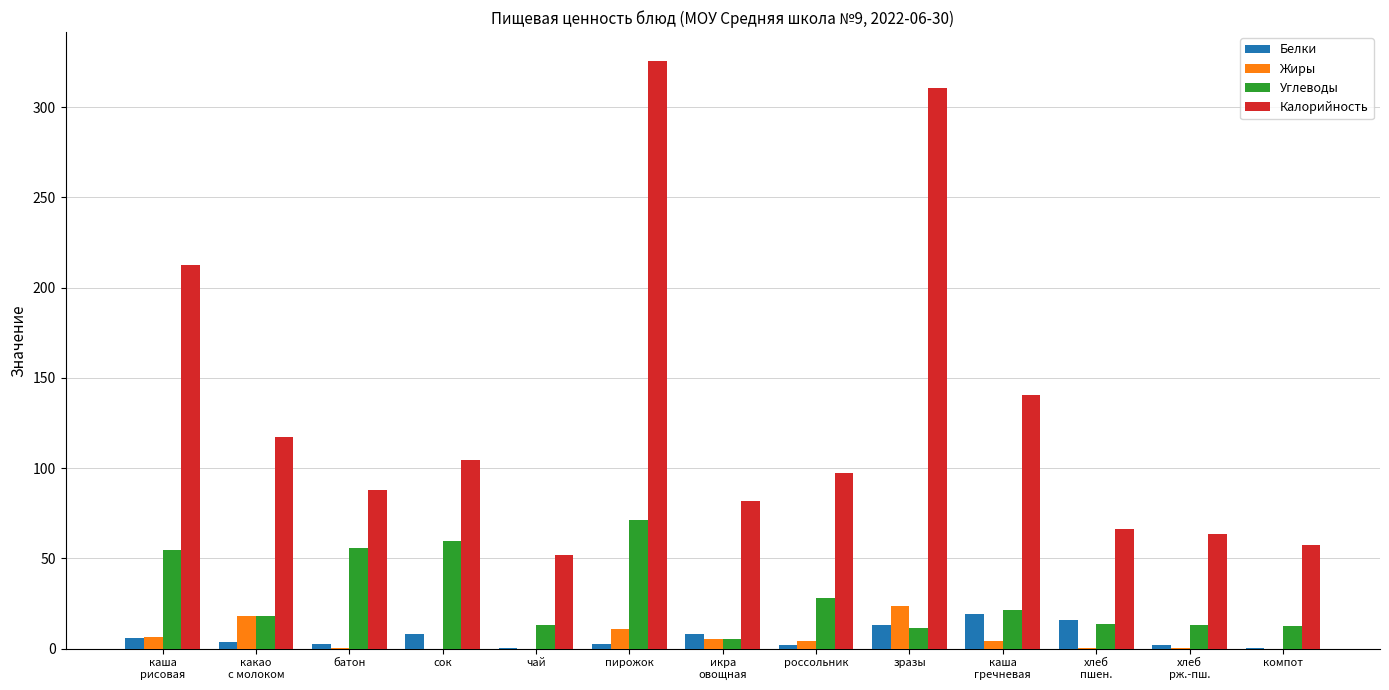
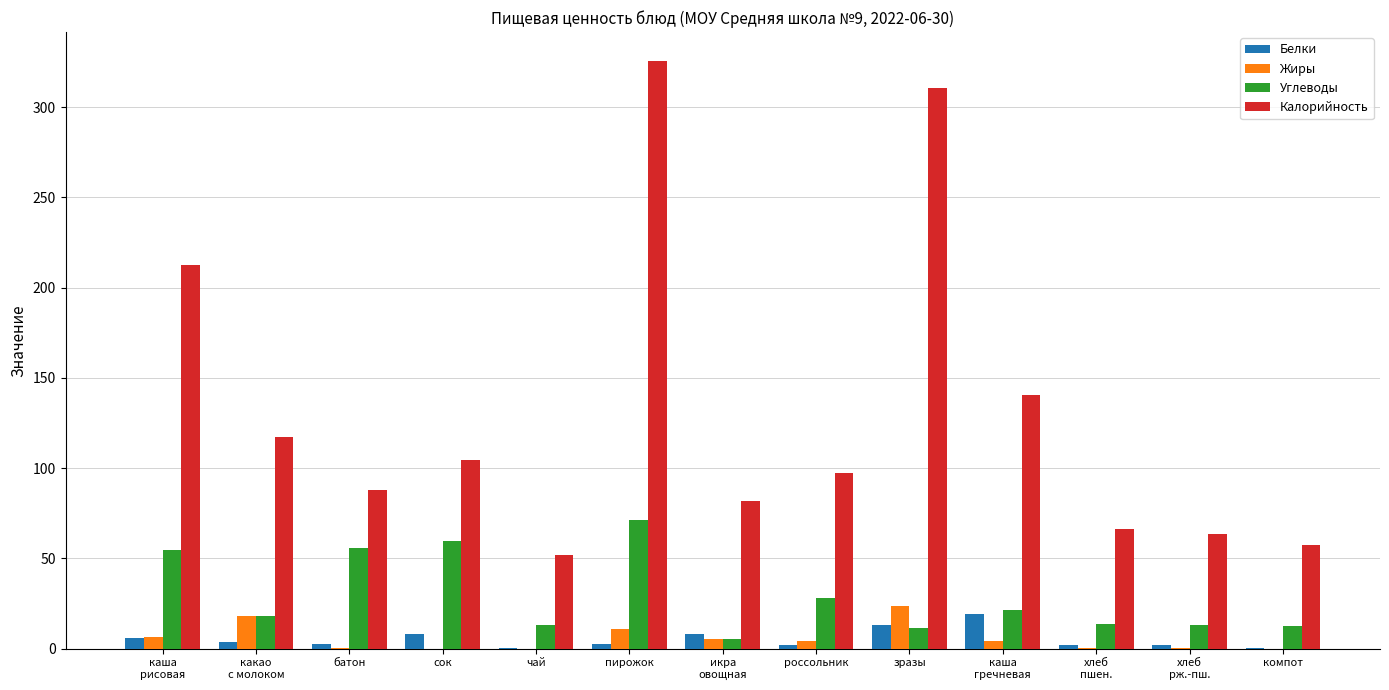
Белки, хлеб пшен.: 16 -> 2
